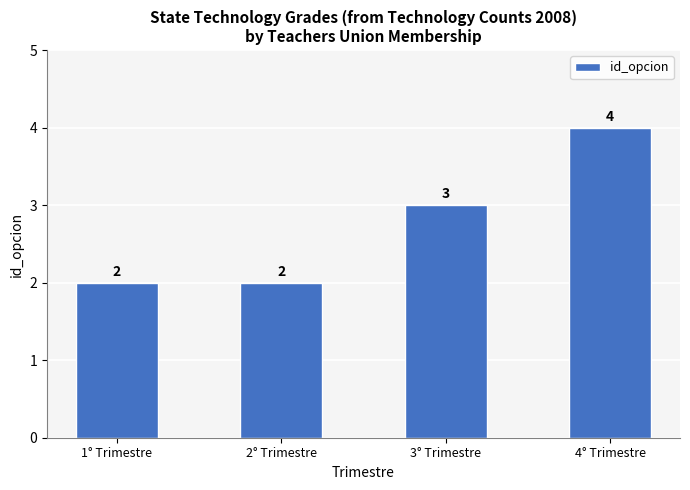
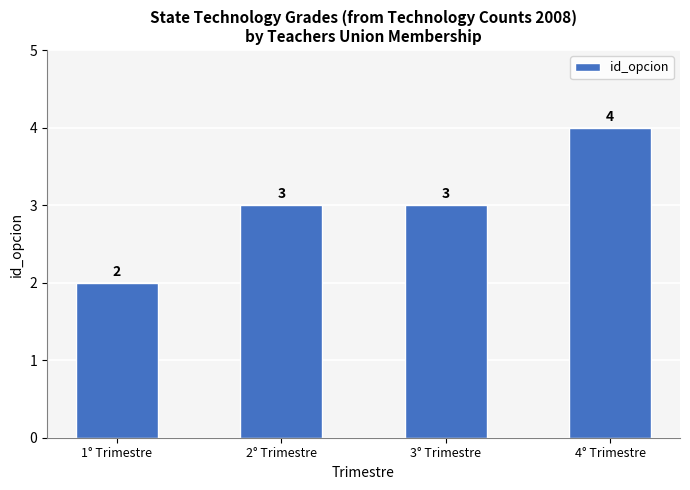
2° Trimestre: 2 -> 3
